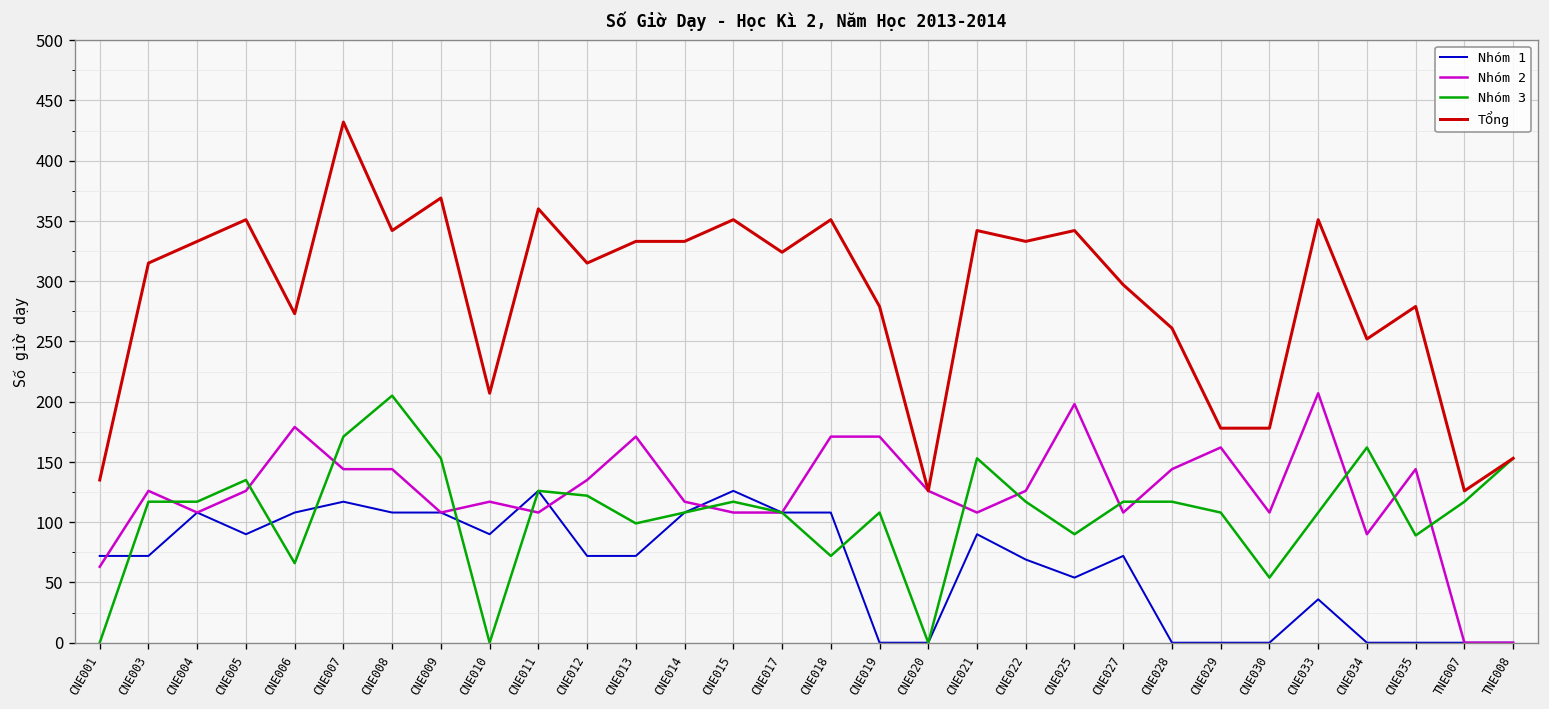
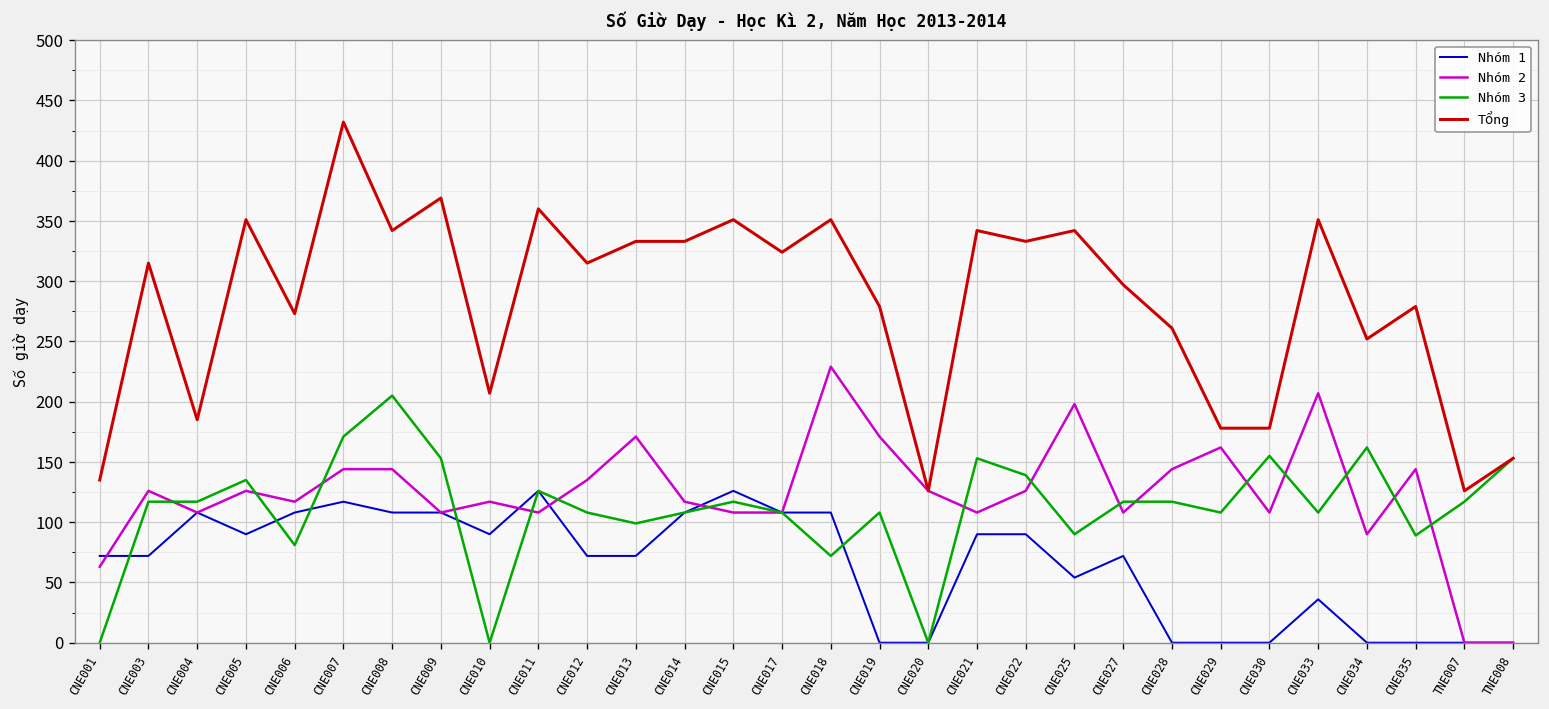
Tổng, CNE004: 333 -> 185
Nhóm 2, CNE006: 179 -> 117
Nhóm 3, CNE006: 66 -> 81
Nhóm 3, CNE012: 122 -> 108
Nhóm 2, CNE018: 171 -> 229
Nhóm 1, CNE022: 69 -> 90
Nhóm 3, CNE022: 117 -> 139
Nhóm 3, CNE030: 54 -> 155
